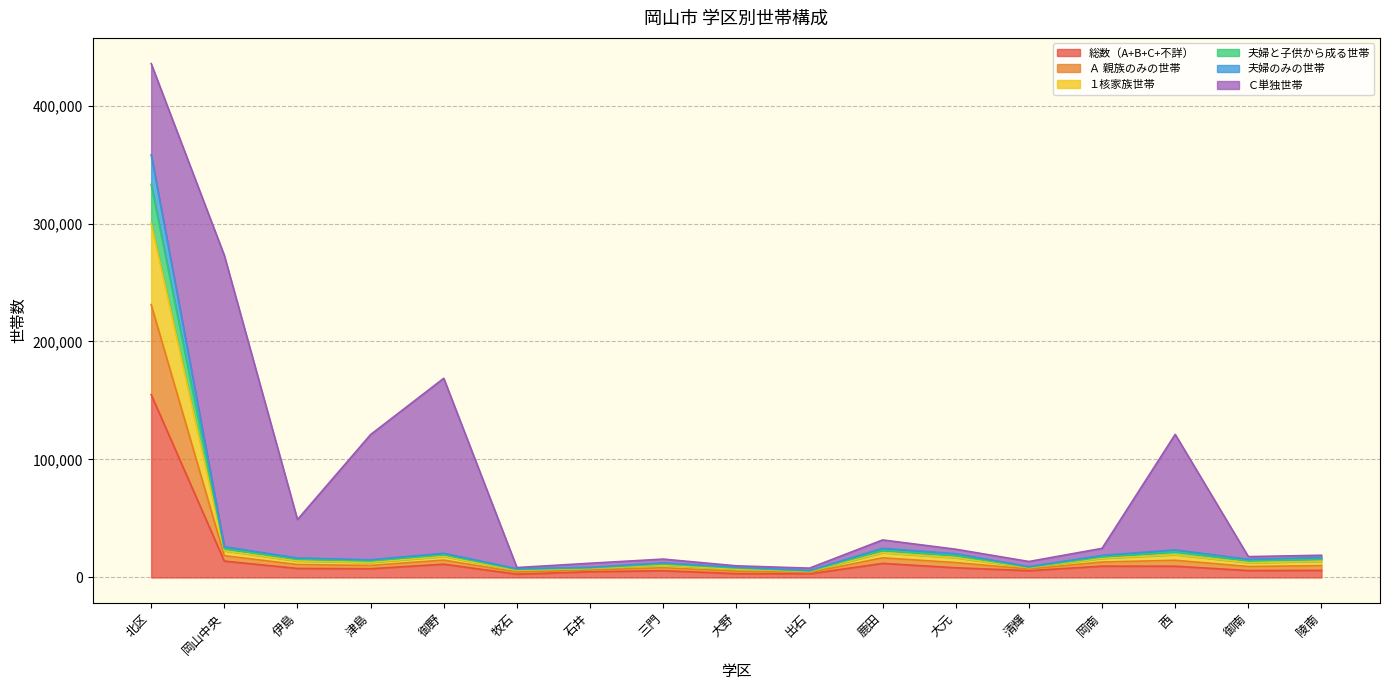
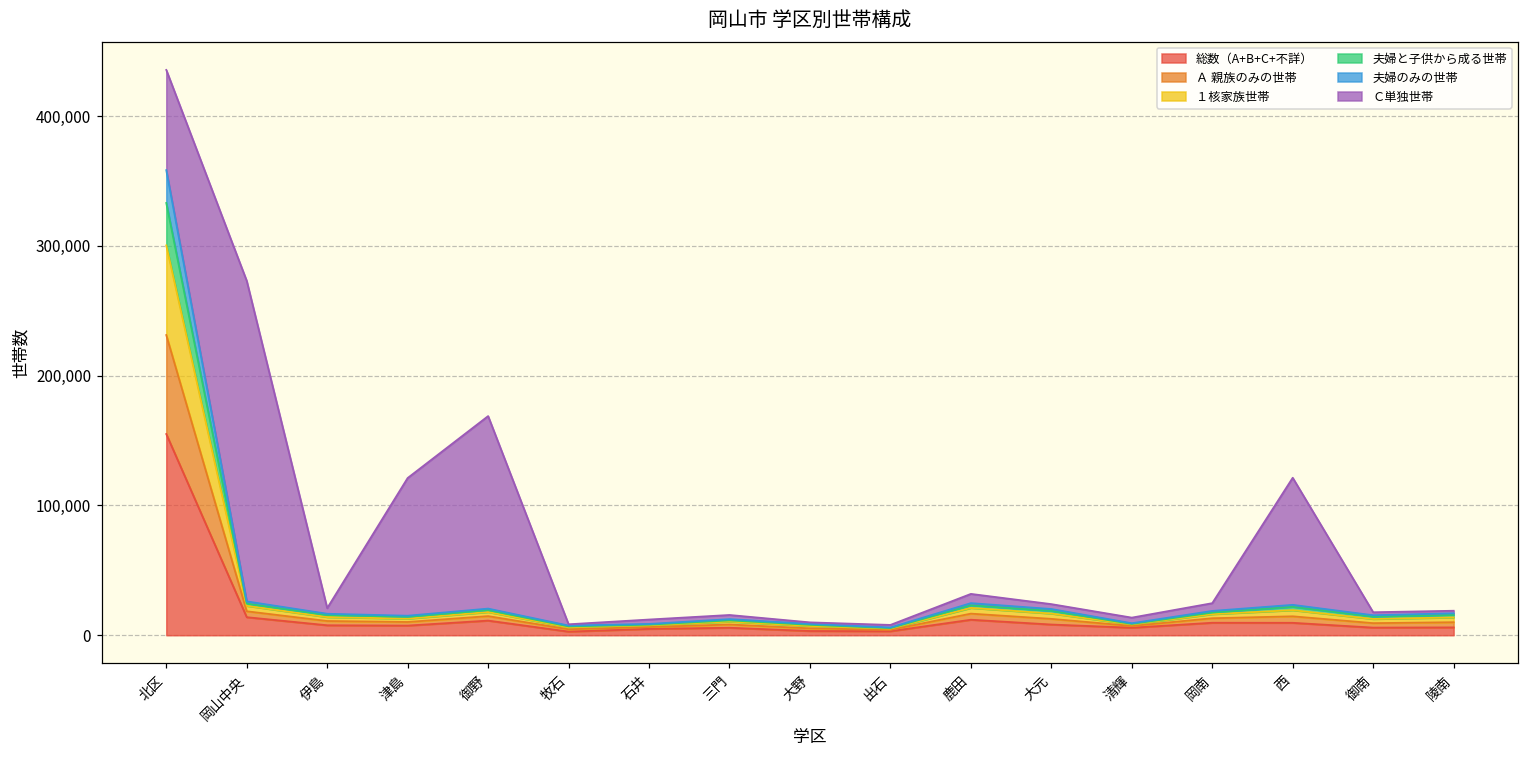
Ｃ単独世帯, 伊島: 33,000 -> 4,000
